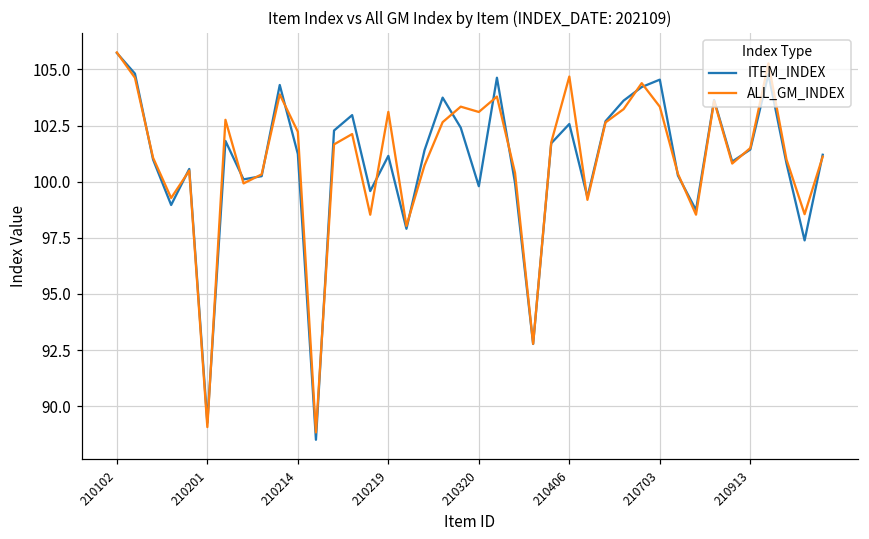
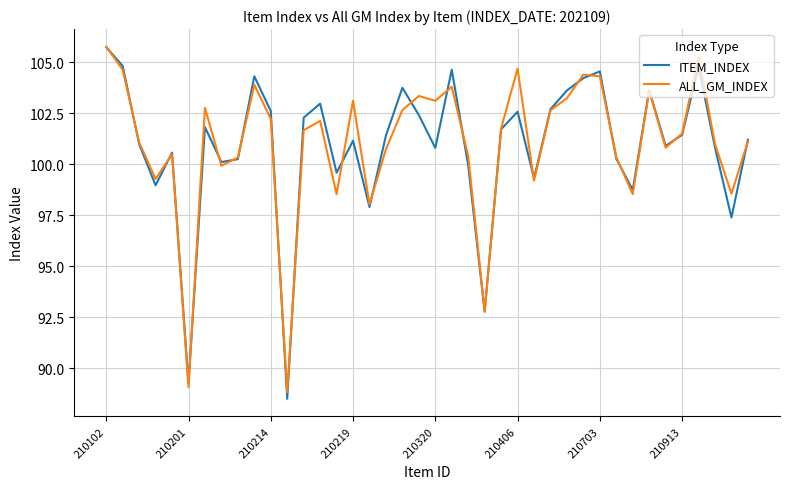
ITEM_INDEX, 210214: 101.2 -> 102.6
ITEM_INDEX, 210320: 99.8 -> 100.8
ALL_GM_INDEX, 210703: 103.3 -> 104.3
